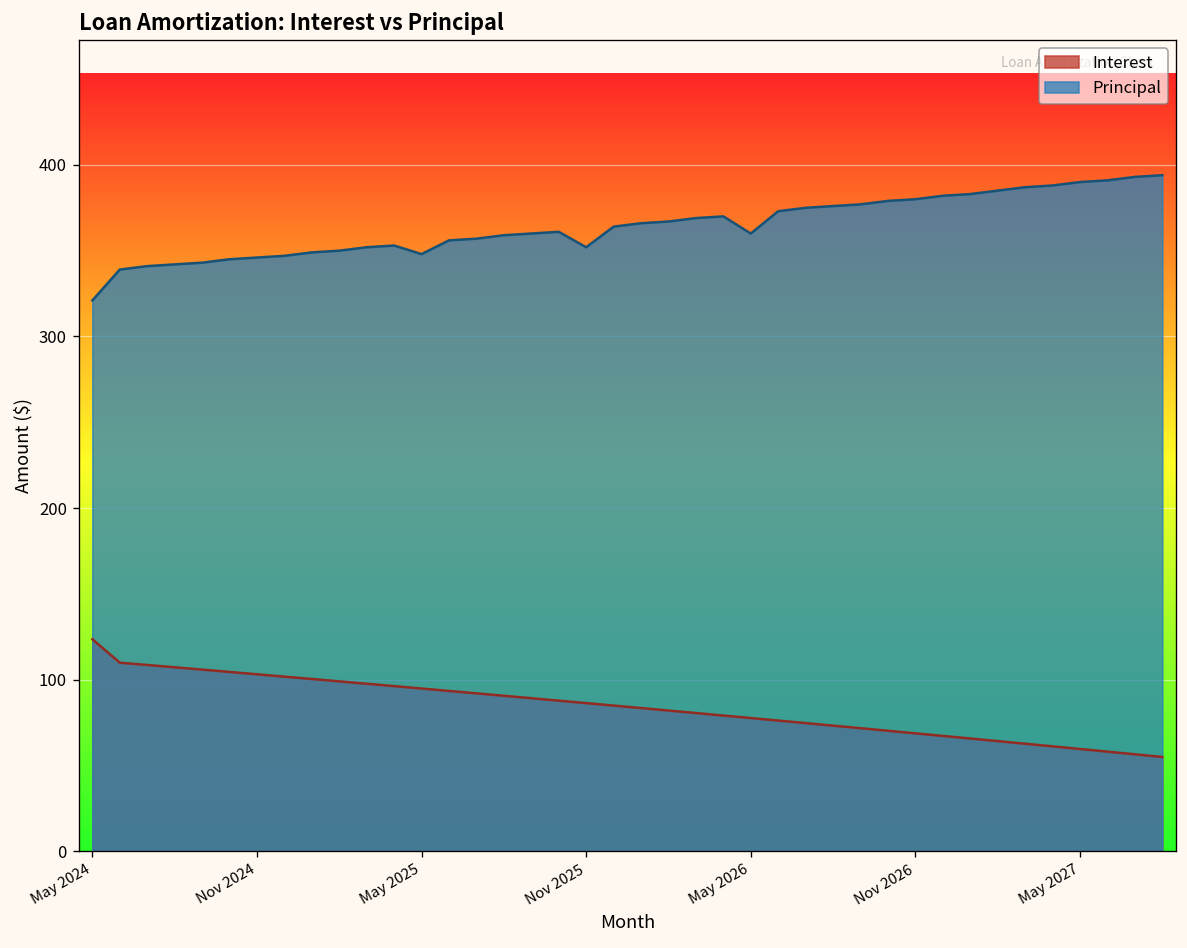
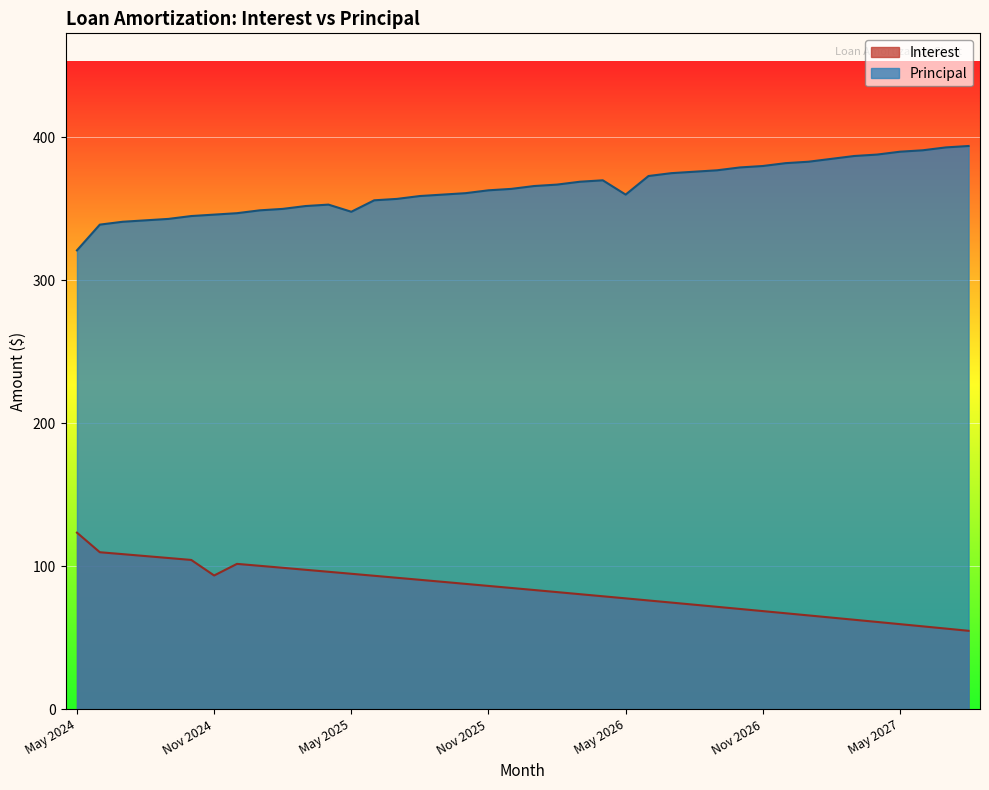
Interest, Nov 2024: 103 -> 94
Principal, Nov 2025: 352 -> 363
